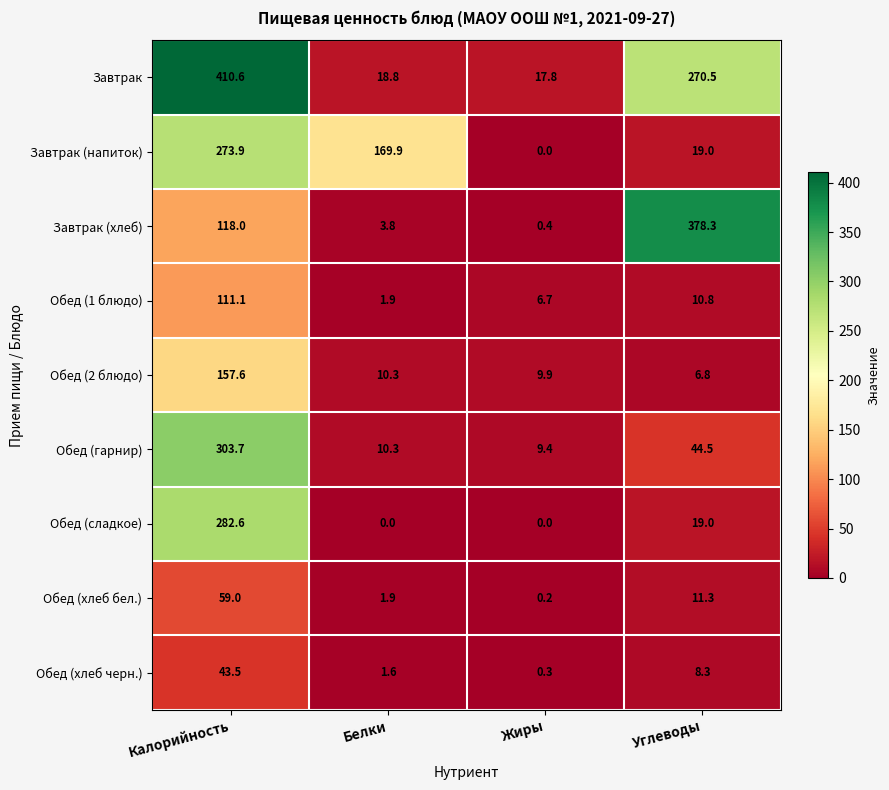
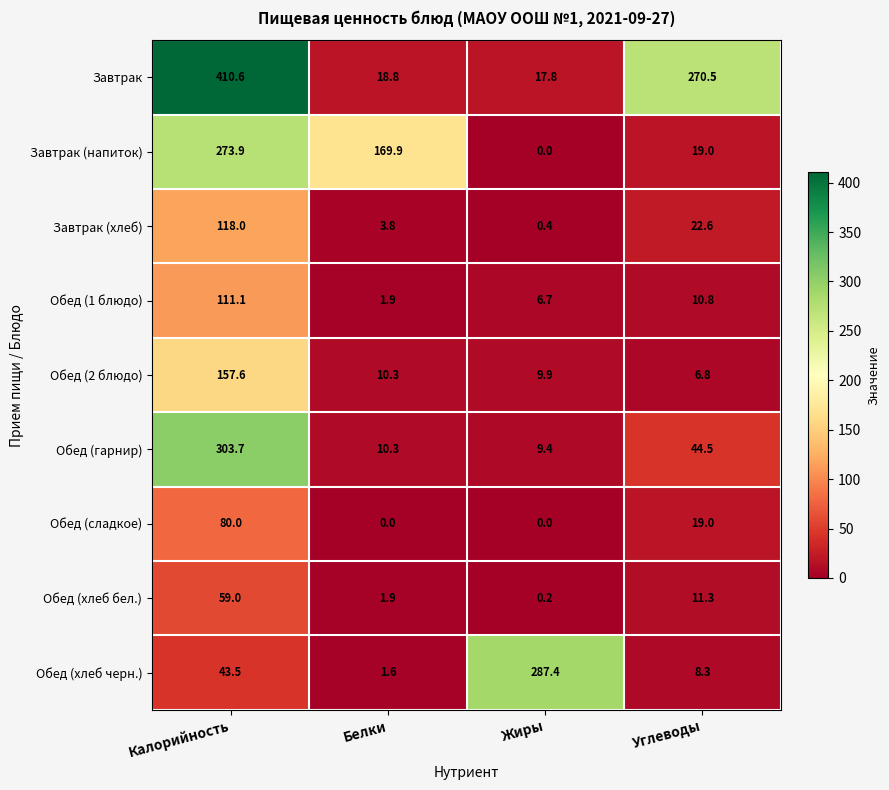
Завтрак (хлеб), Углеводы: 378.3 -> 22.6
Обед (сладкое), Калорийность: 282.6 -> 80.0
Обед (хлеб черн.), Жиры: 0.3 -> 287.4
